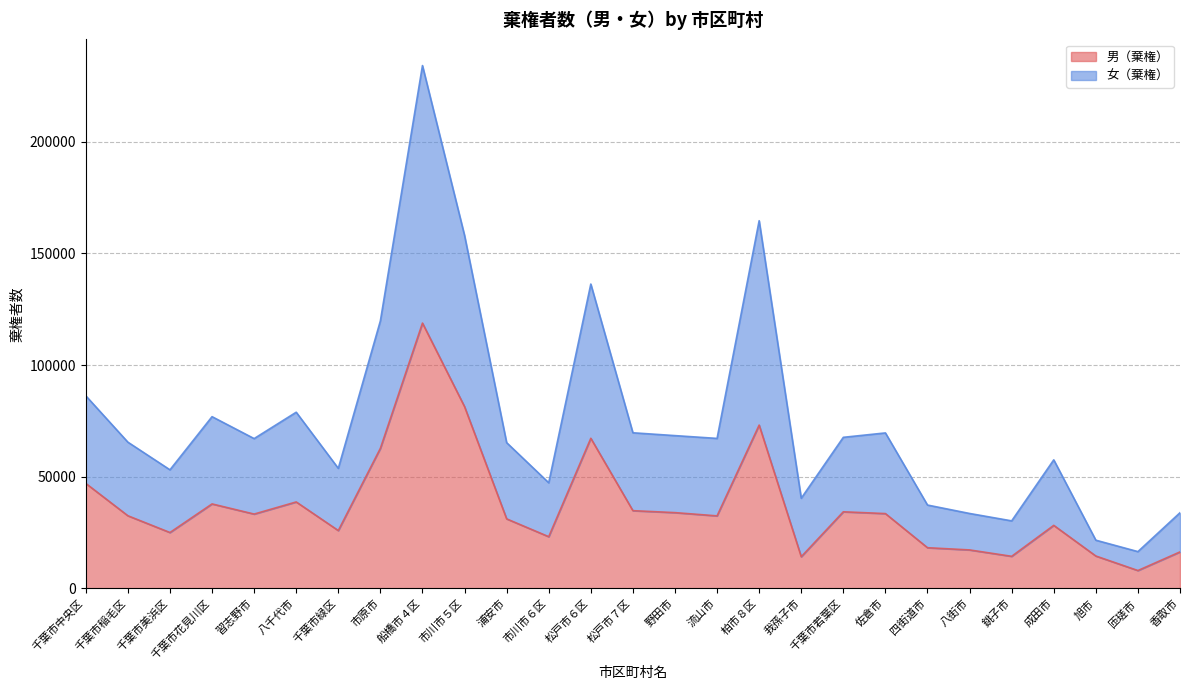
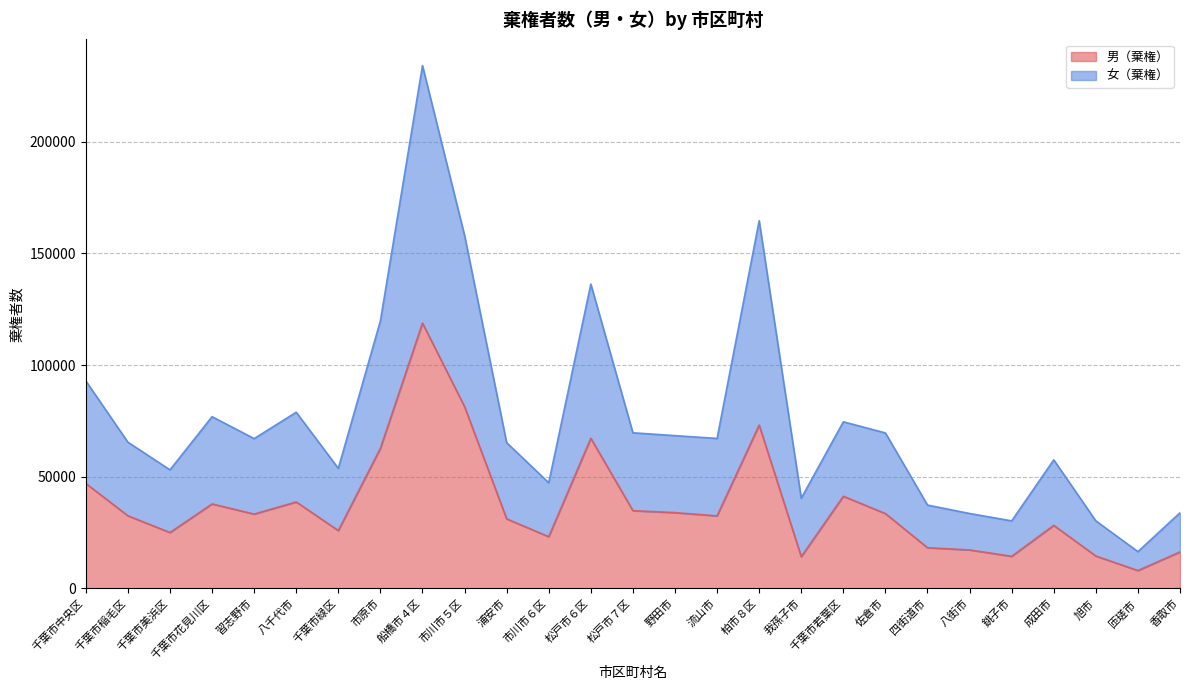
女（棄権）, 千葉市中央区: 39000 -> 46000
男（棄権）, 千葉市若葉区: 34000 -> 41000
女（棄権）, 旭市: 7000 -> 16000
